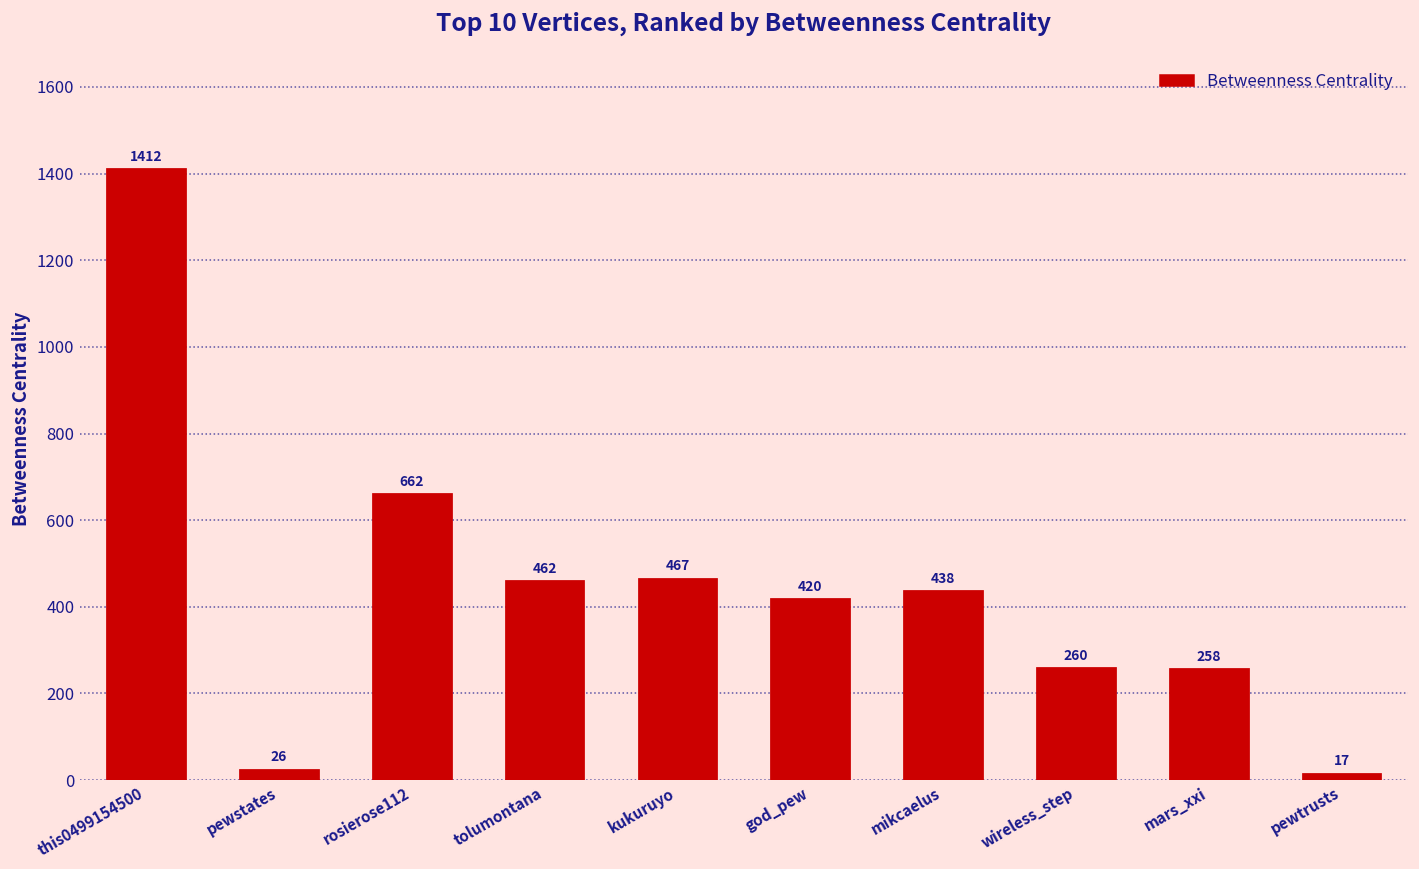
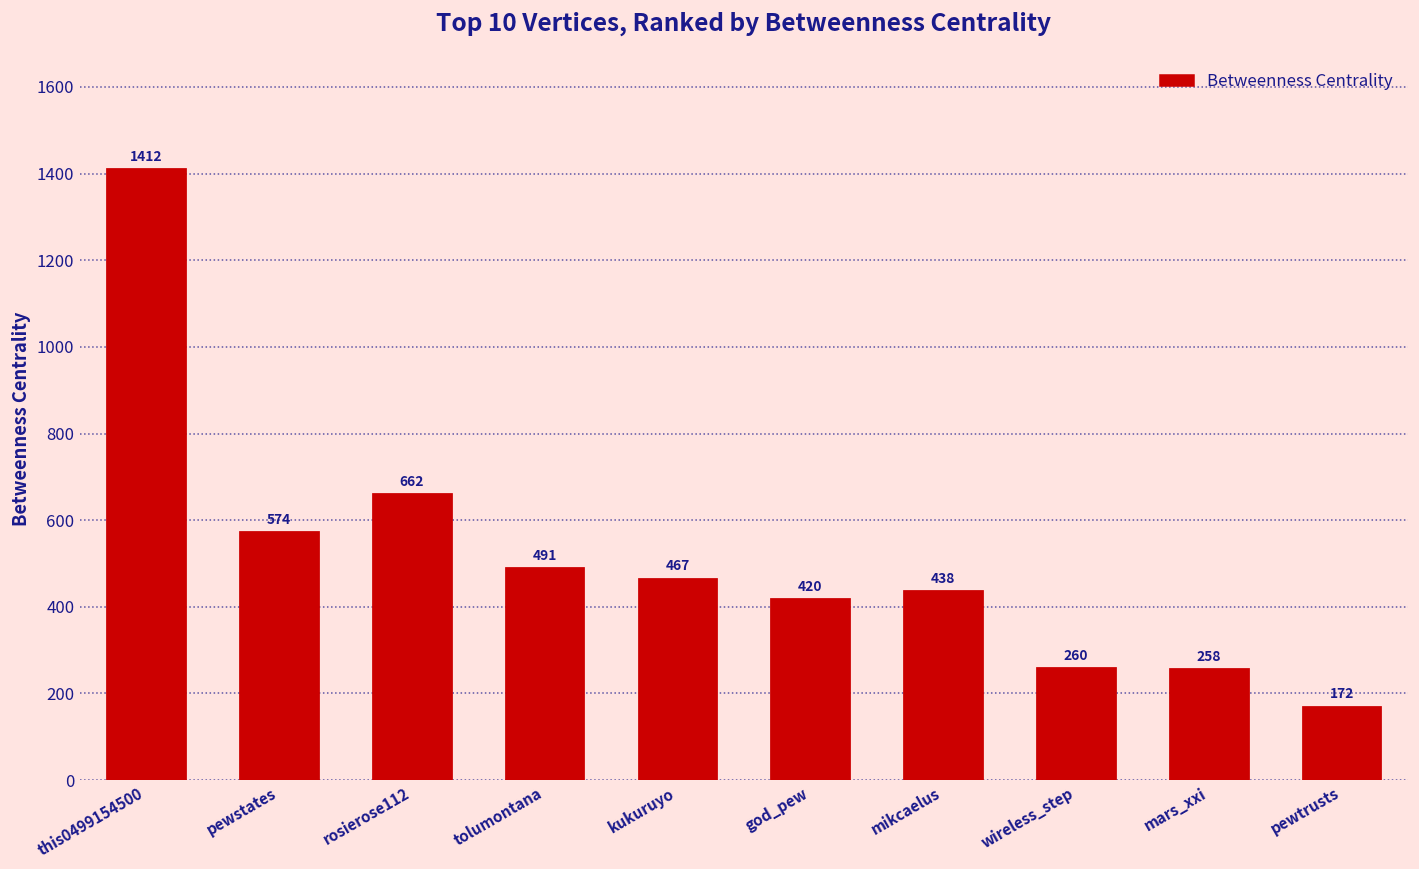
pewstates: 26 -> 574
tolumontana: 462 -> 491
pewtrusts: 17 -> 172
